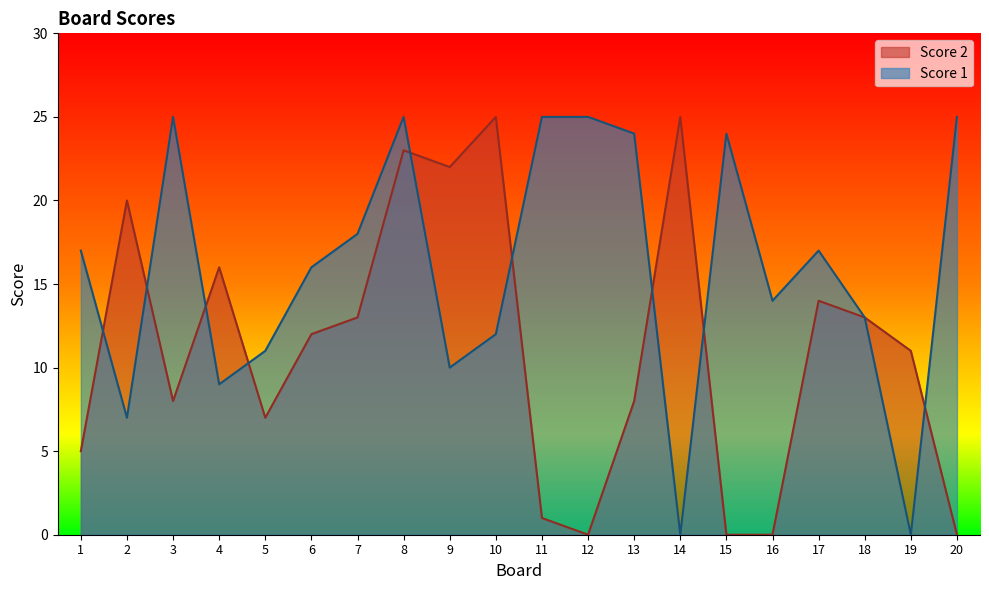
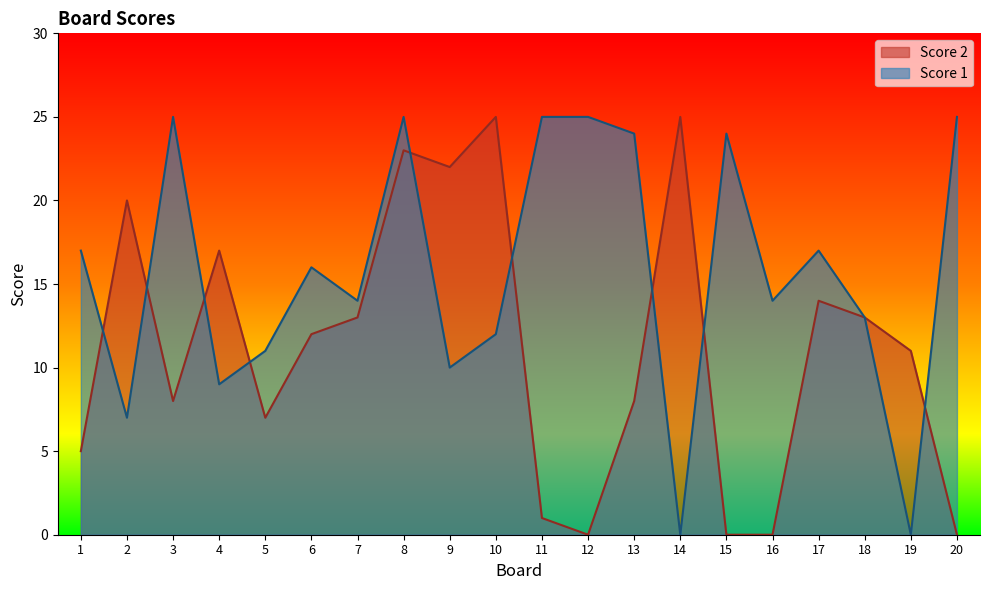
Score 2, 4: 16 -> 17
Score 1, 7: 18 -> 14
